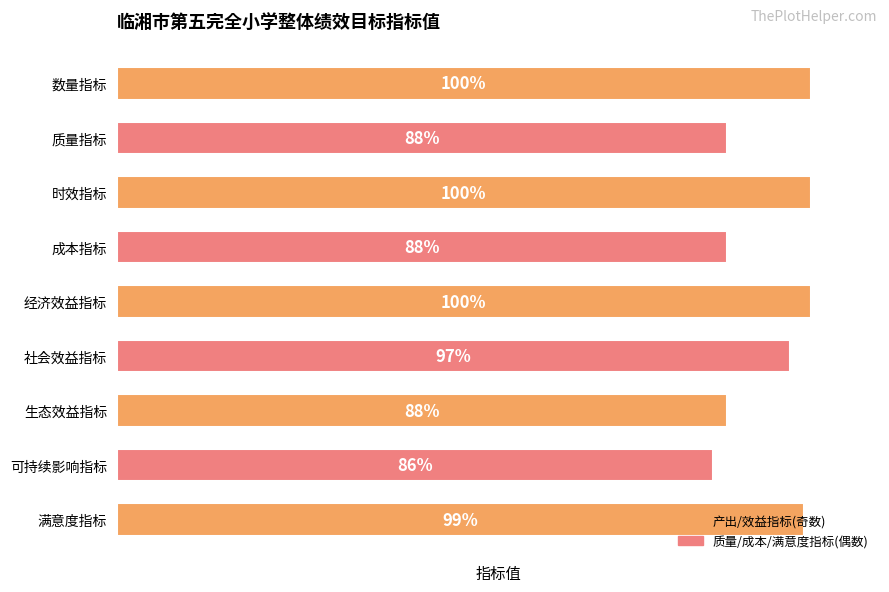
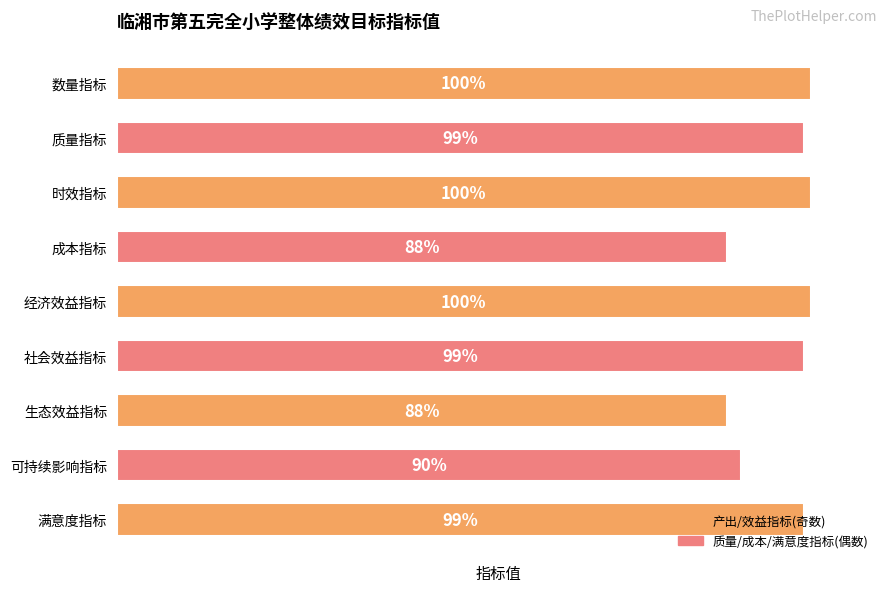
质量指标: 88% -> 99%
社会效益指标: 97% -> 99%
可持续影响指标: 86% -> 90%
